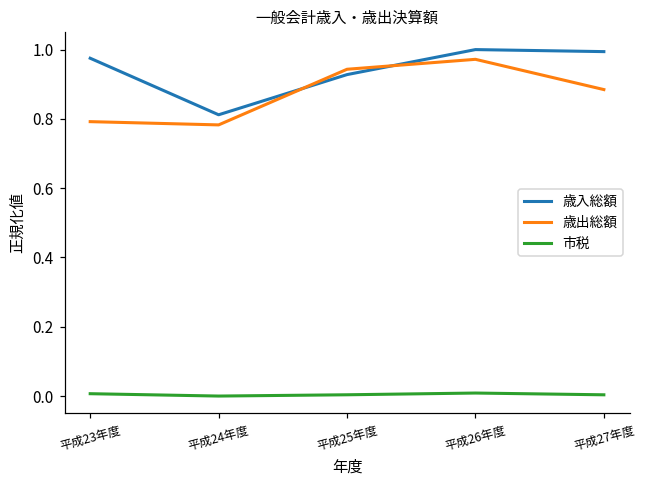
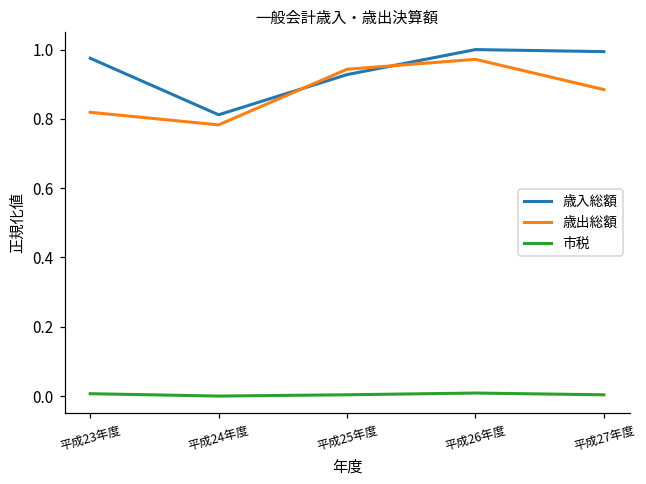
歳出総額, 平成23年度: 0.79 -> 0.82
